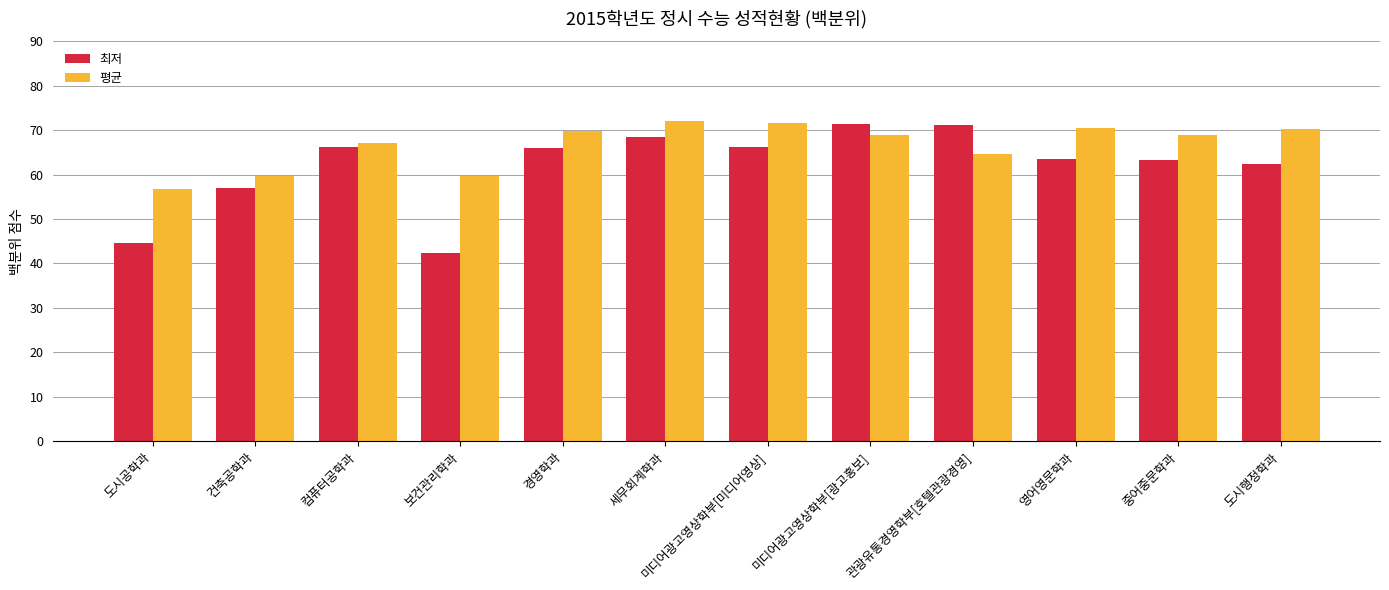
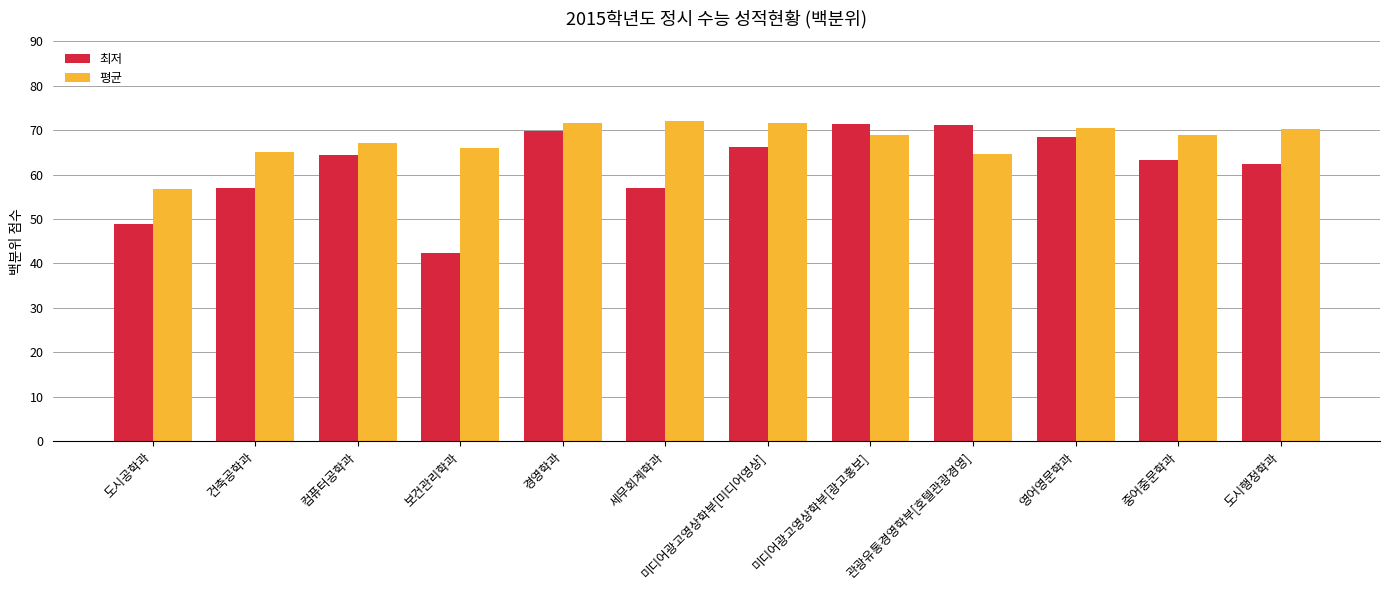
최저, 도시공학과: 45 -> 49
평균, 건축공학과: 60 -> 65
최저, 컴퓨터공학과: 66 -> 64
평균, 보건관리학과: 60 -> 66
최저, 경영학과: 66 -> 70
평균, 경영학과: 70 -> 72
최저, 세무회계학과: 68 -> 57
최저, 영어영문학과: 64 -> 69
